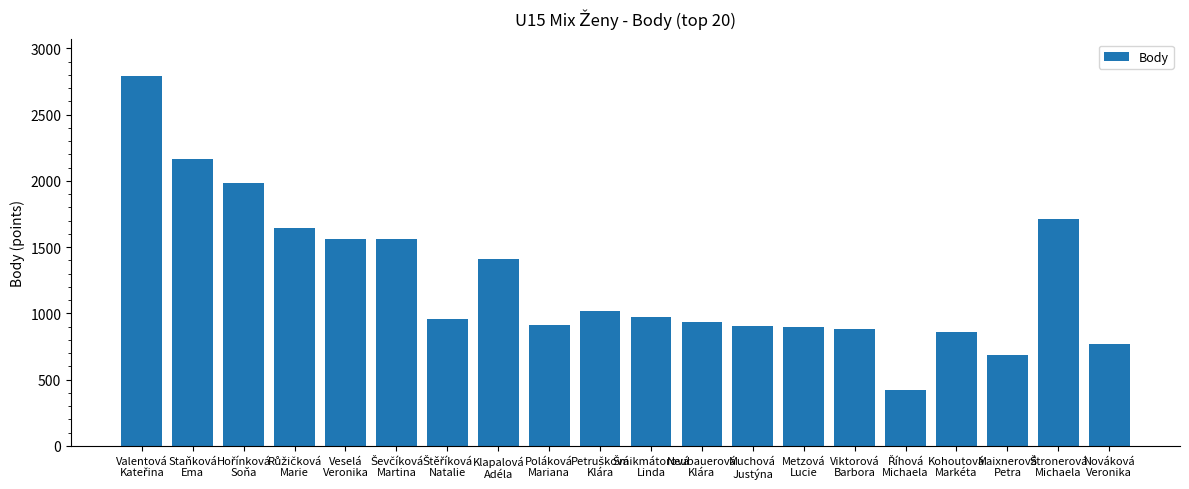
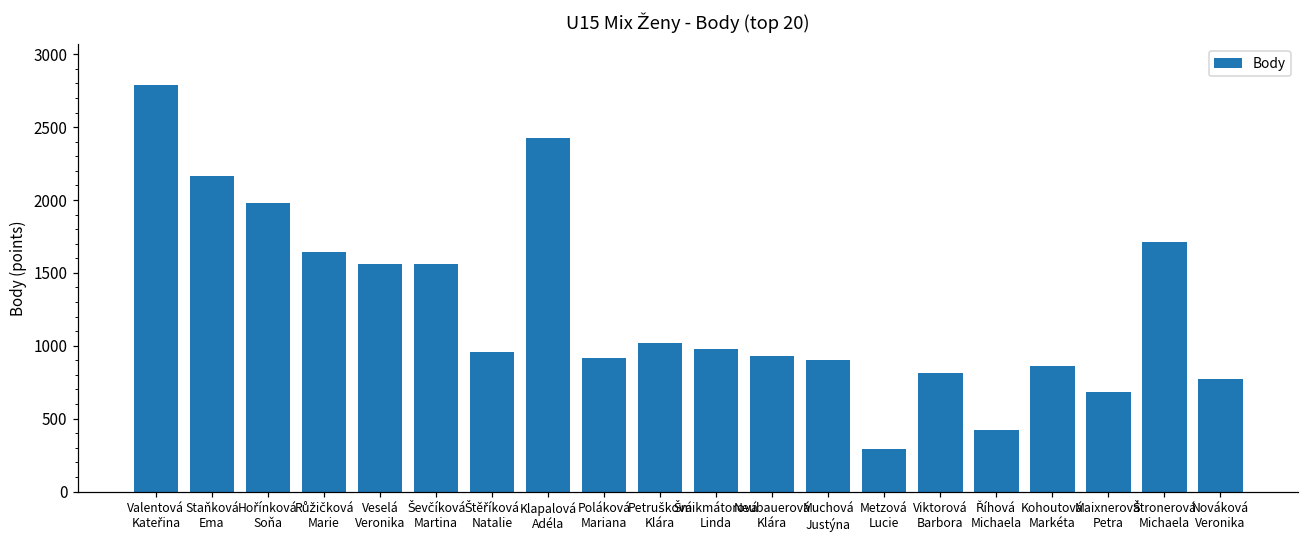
Klapalová Adéla: 1410 -> 2430
Metzová Lucie: 900 -> 300
Viktorová Barbora: 880 -> 810
